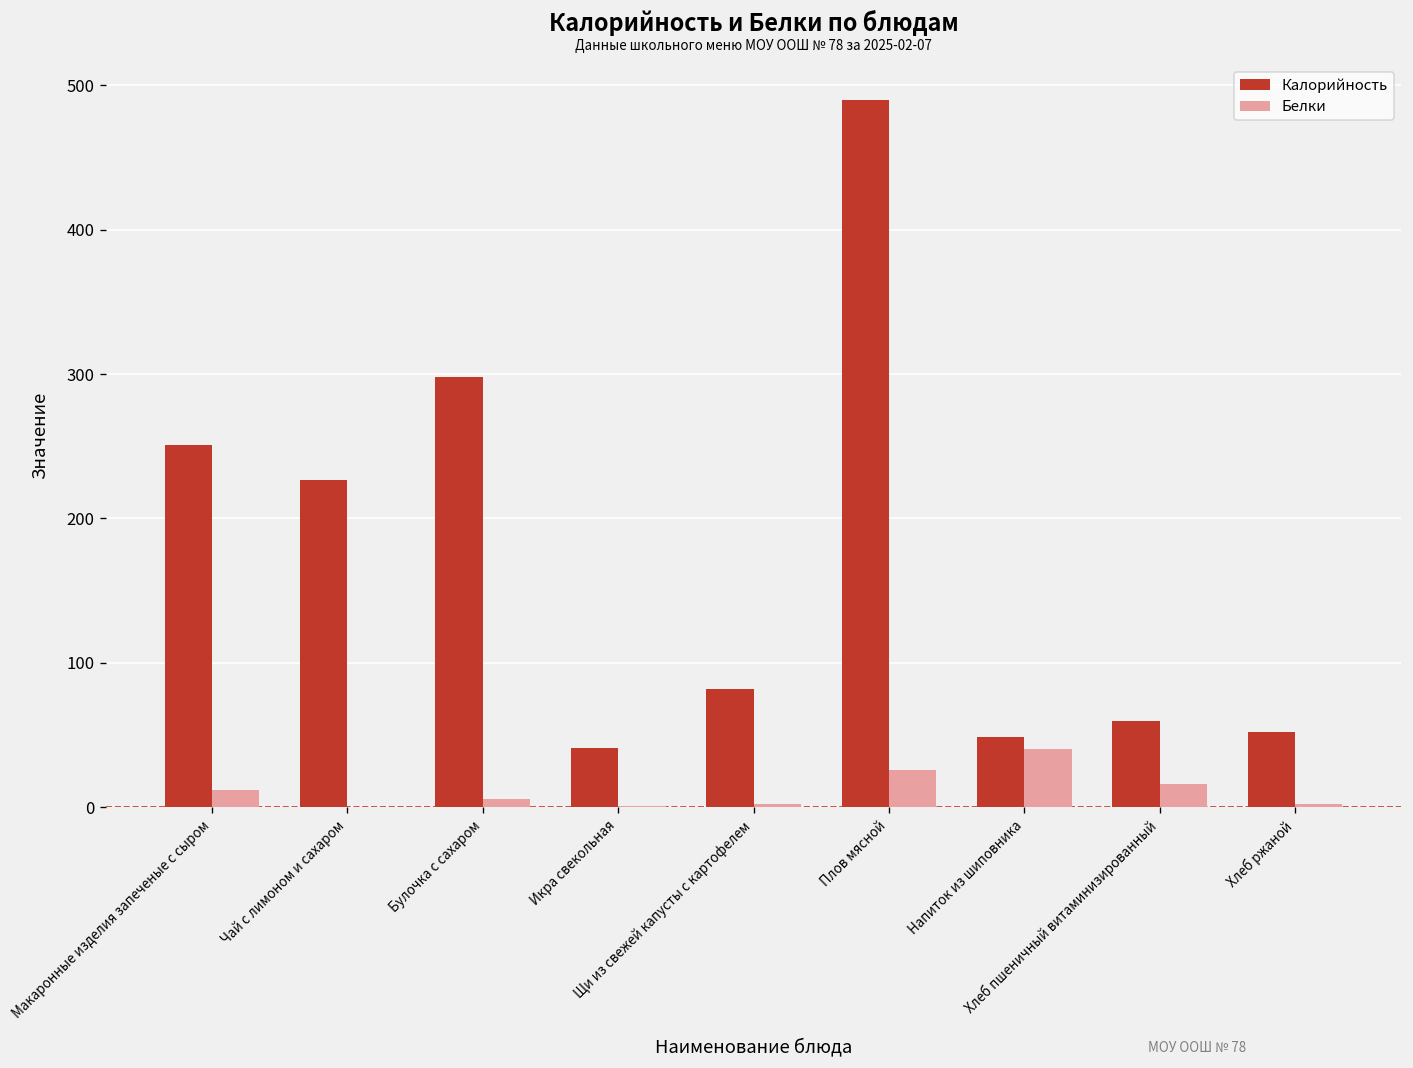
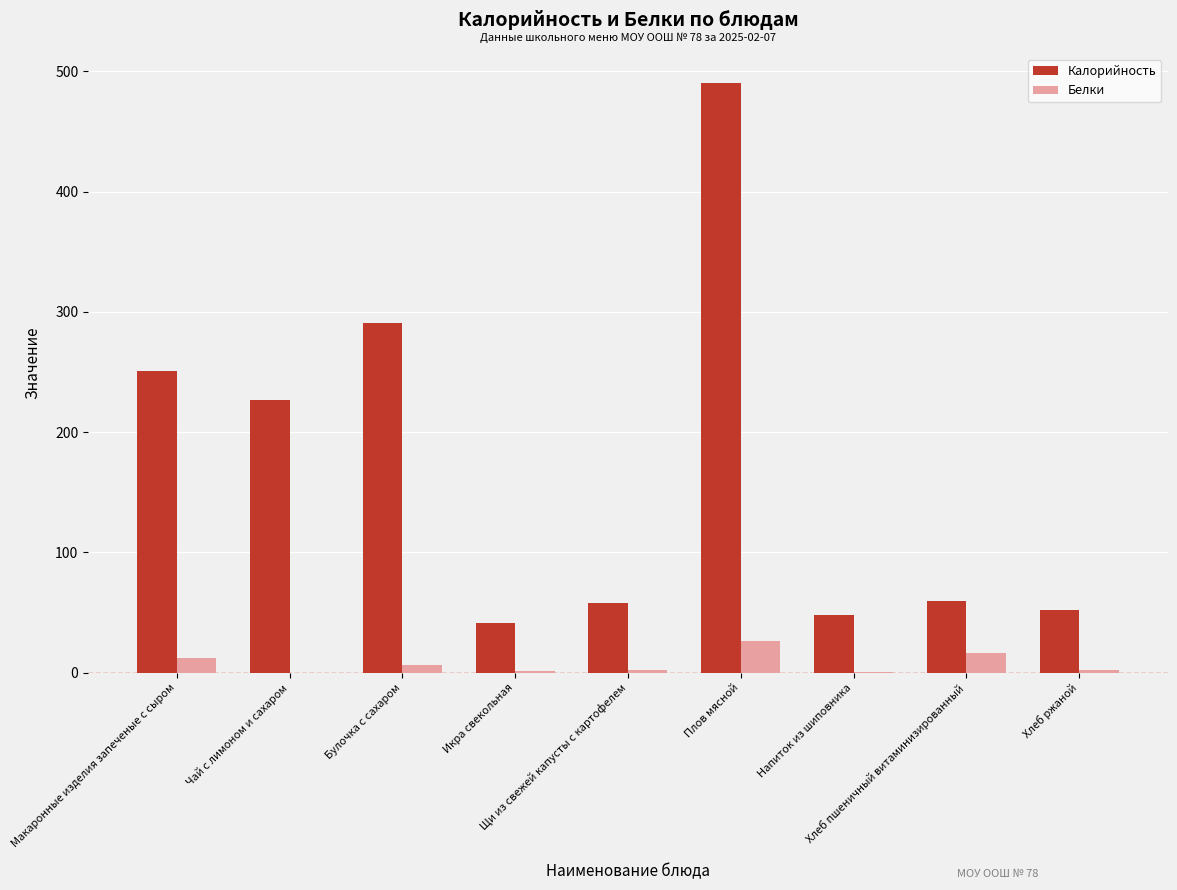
Калорийность, Булочка с сахаром: 298 -> 291
Калорийность, Щи из свежей капусты с картофелем: 82 -> 58
Белки, Напиток из шиповника: 40 -> 0
